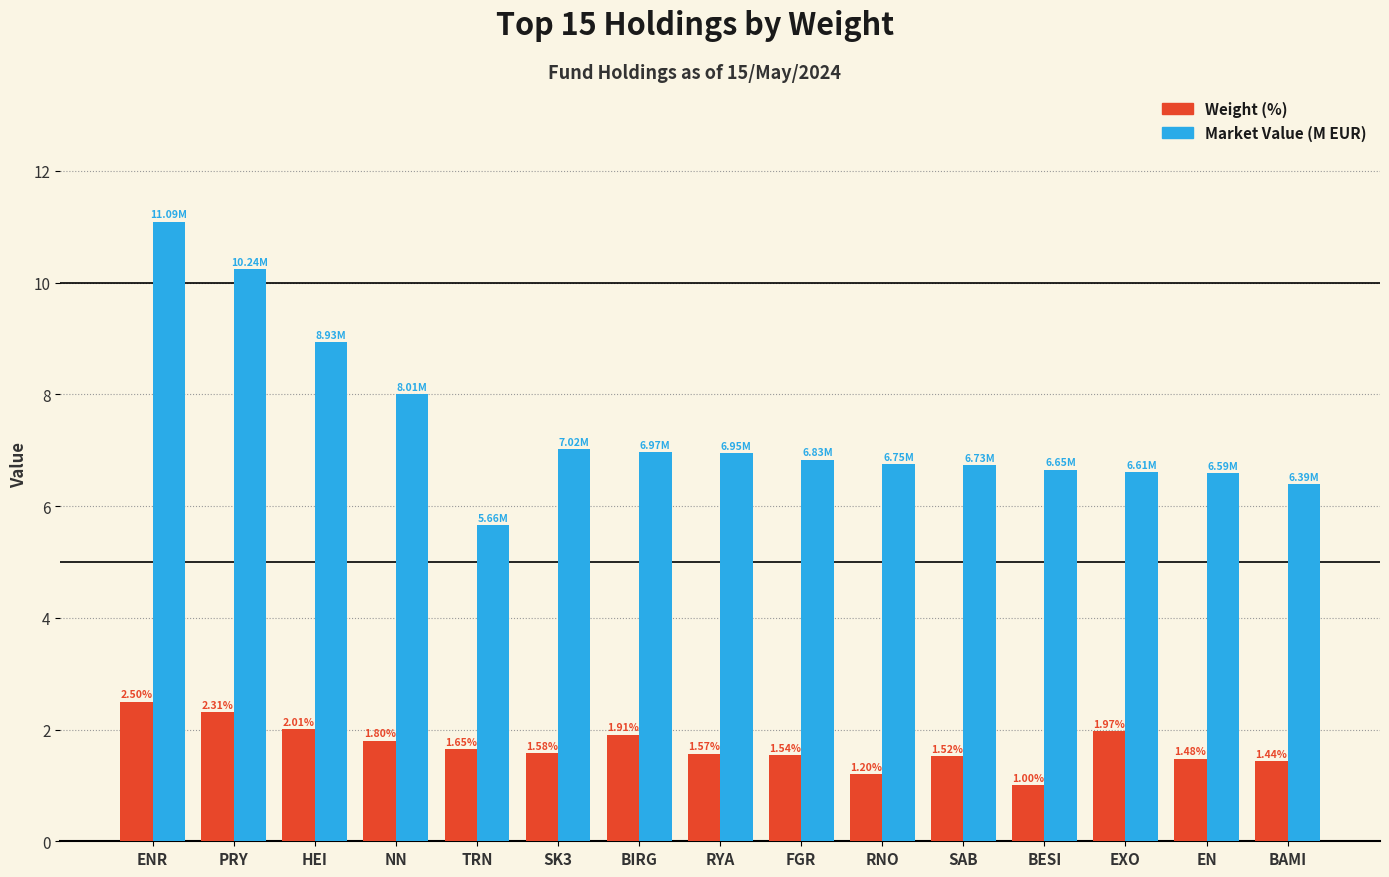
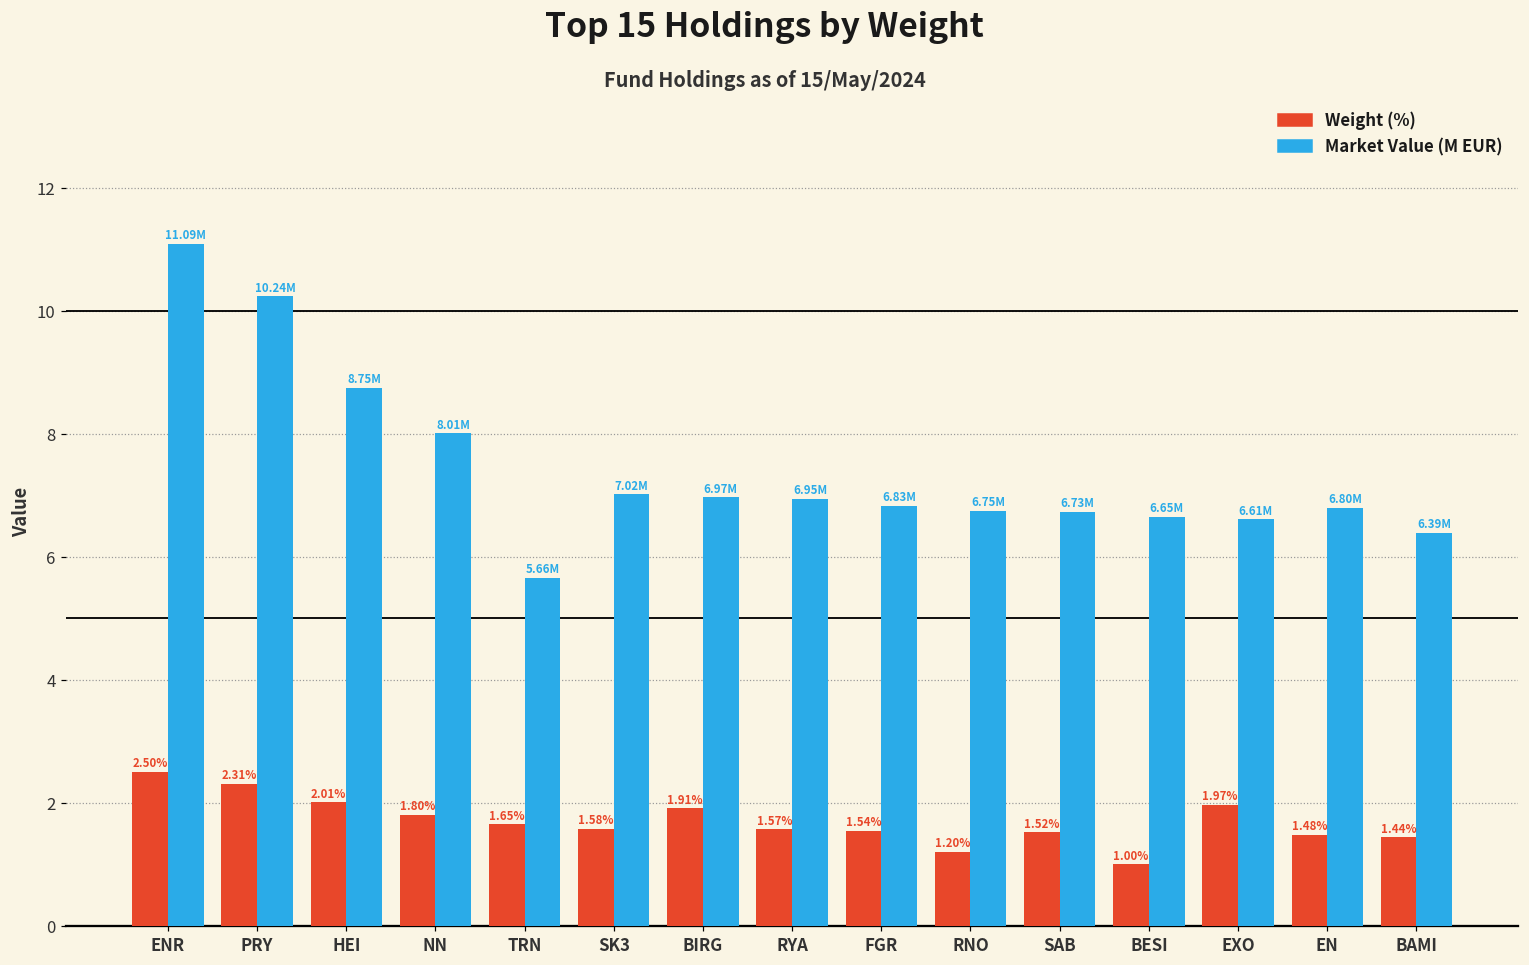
Market Value (M EUR), HEI: 8.93M -> 8.75M
Market Value (M EUR), EN: 6.59M -> 6.80M
